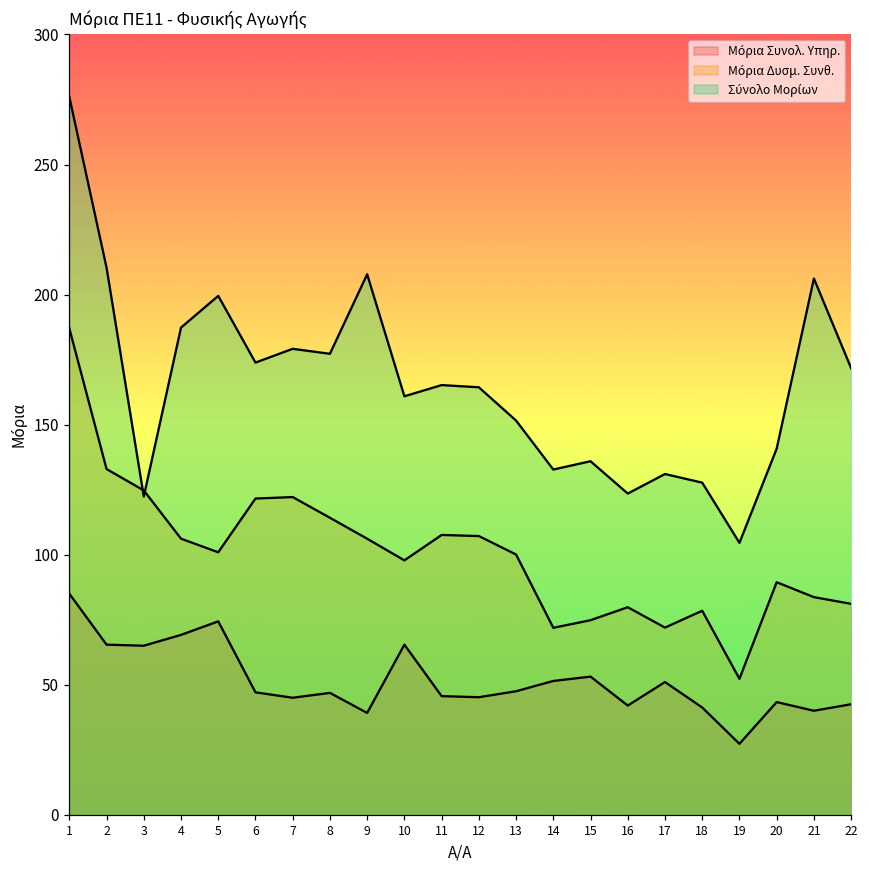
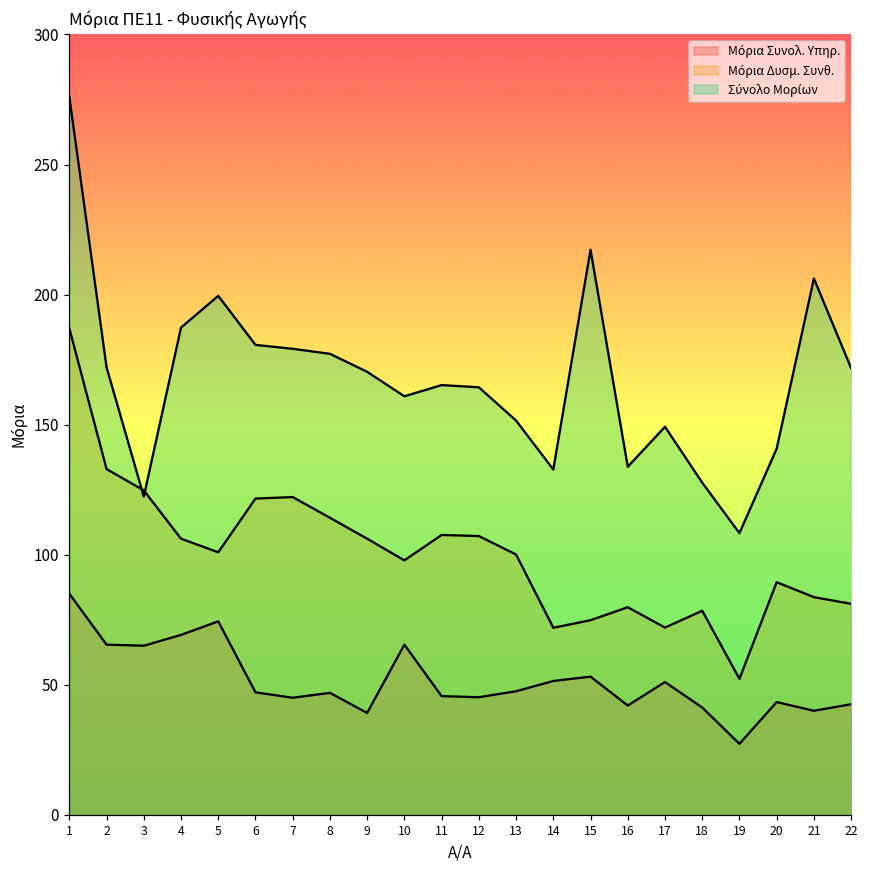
Σύνολο Μορίων, 2: 210 -> 172
Σύνολο Μορίων, 6: 174 -> 181
Σύνολο Μορίων, 9: 208 -> 170
Σύνολο Μορίων, 15: 136 -> 217
Σύνολο Μορίων, 16: 124 -> 134
Σύνολο Μορίων, 17: 131 -> 149
Σύνολο Μορίων, 19: 105 -> 108
